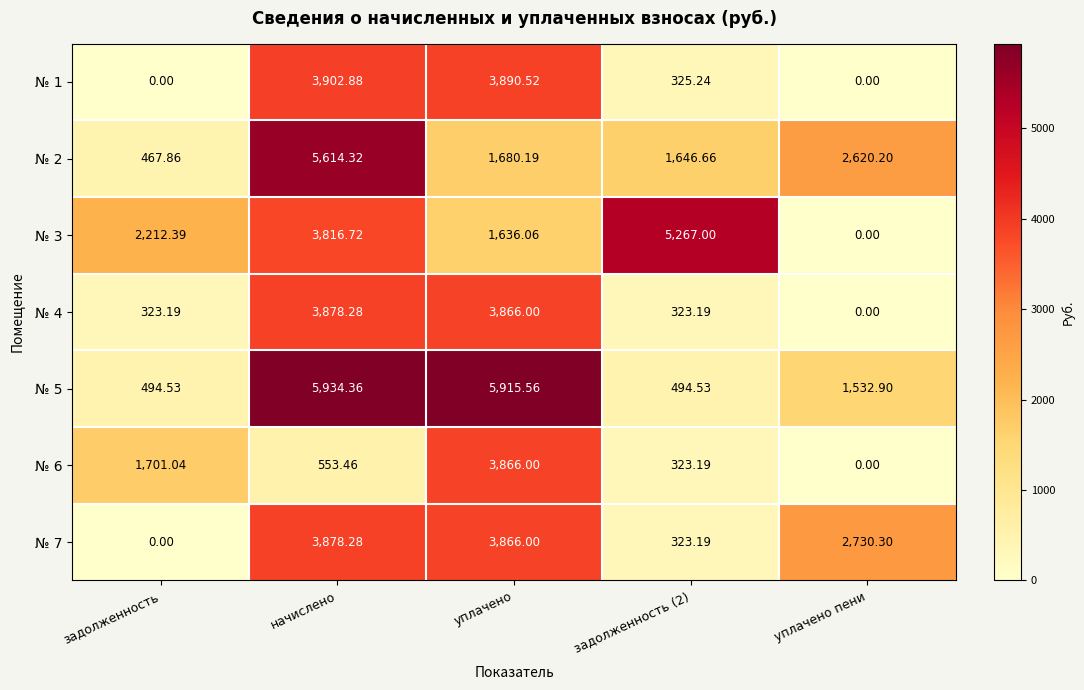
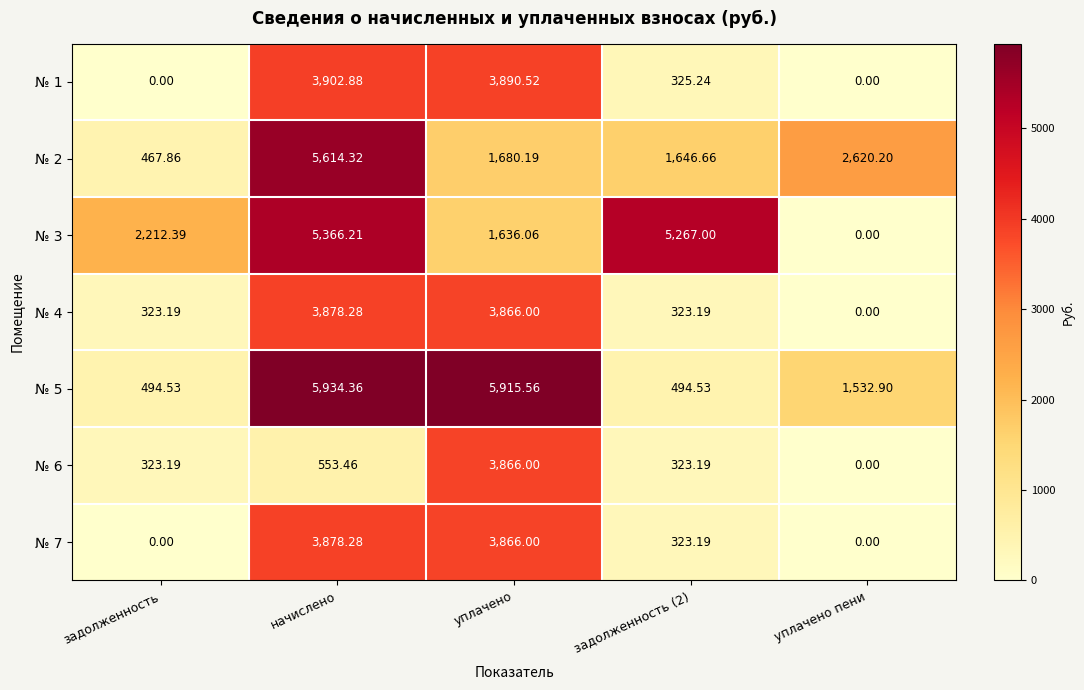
№ 3, начислено: 3,816.72 -> 5,366.21
№ 6, задолженность: 1,701.04 -> 323.19
№ 7, уплачено пени: 2,730.30 -> 0.00
